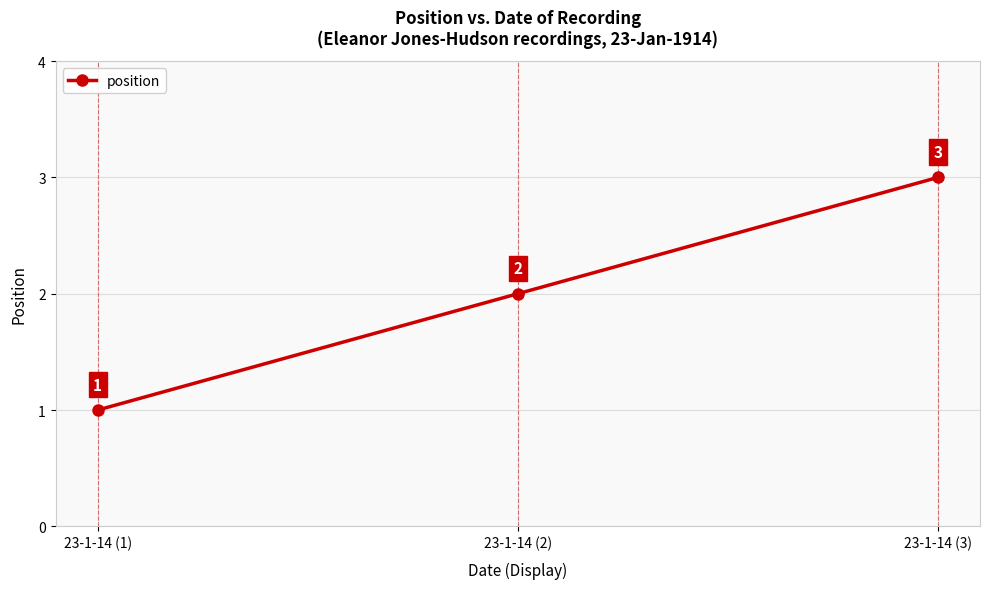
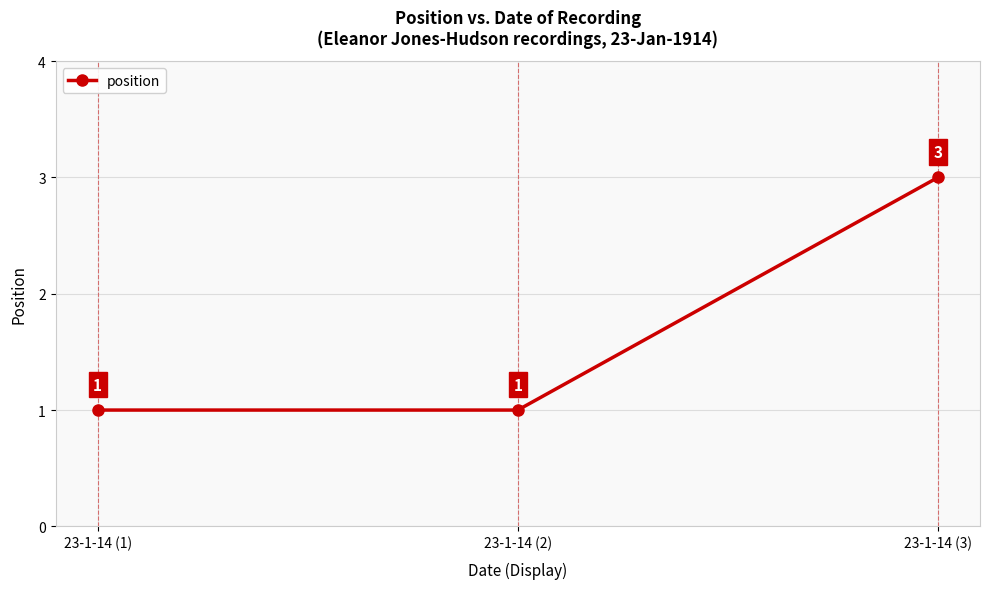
23-1-14 (2): 2 -> 1
